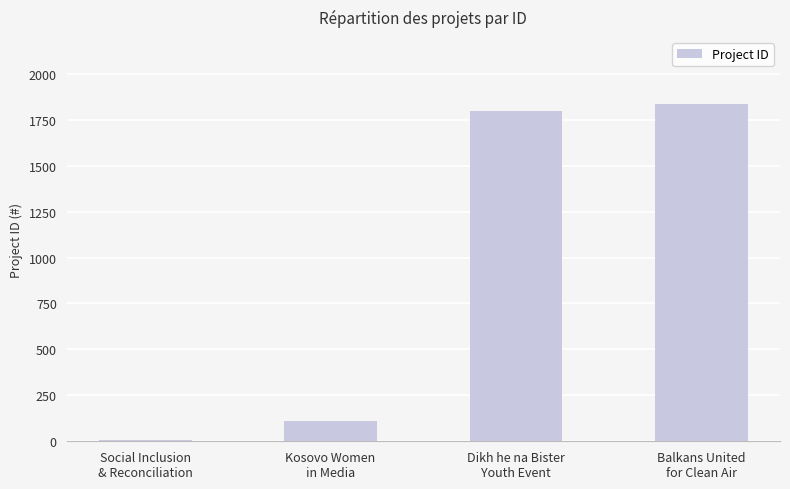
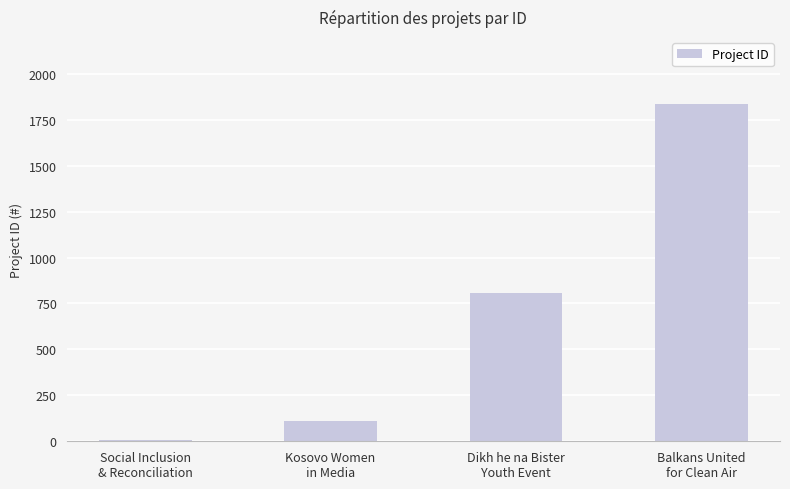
Dikh he na Bister Youth Event: 1800 -> 810
